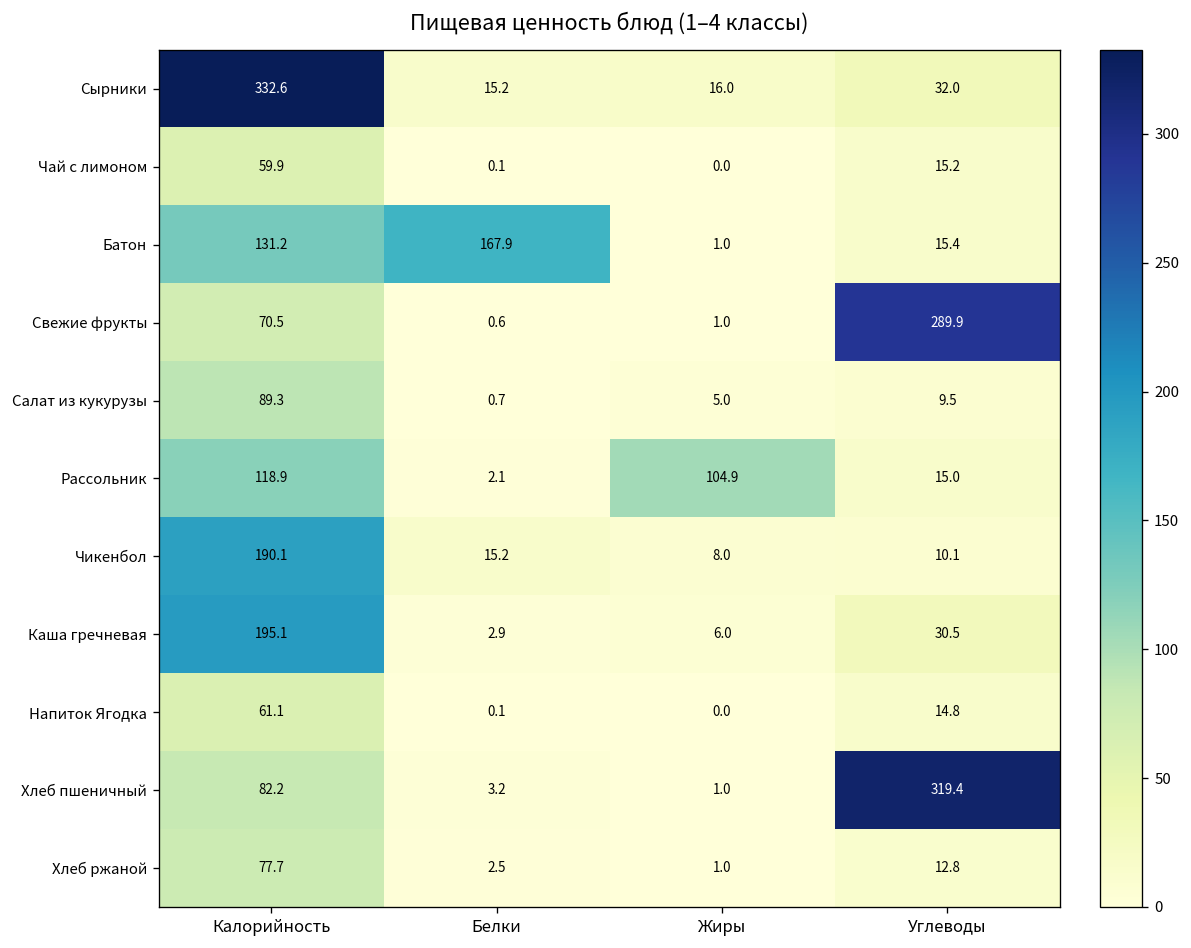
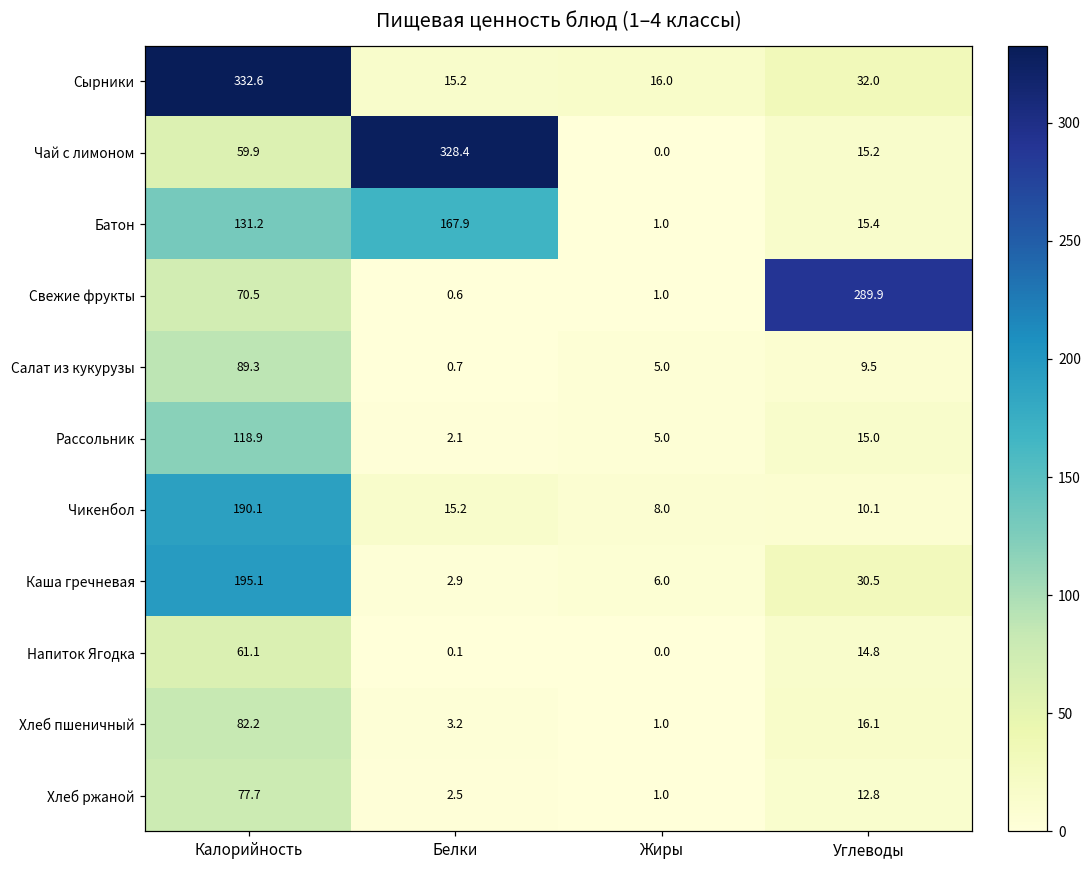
Чай с лимоном, Белки: 0.1 -> 328.4
Рассольник, Жиры: 104.9 -> 5.0
Хлеб пшеничный, Углеводы: 319.4 -> 16.1
